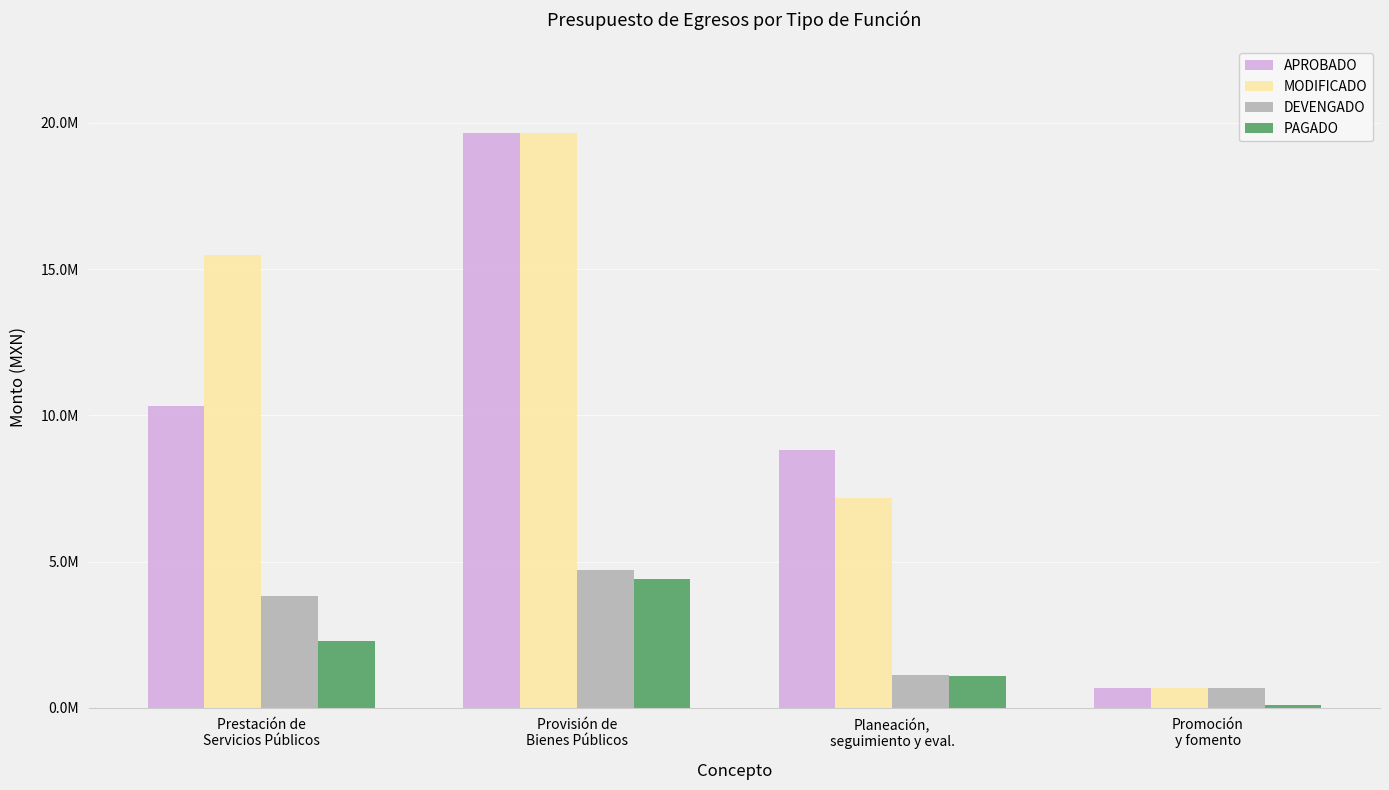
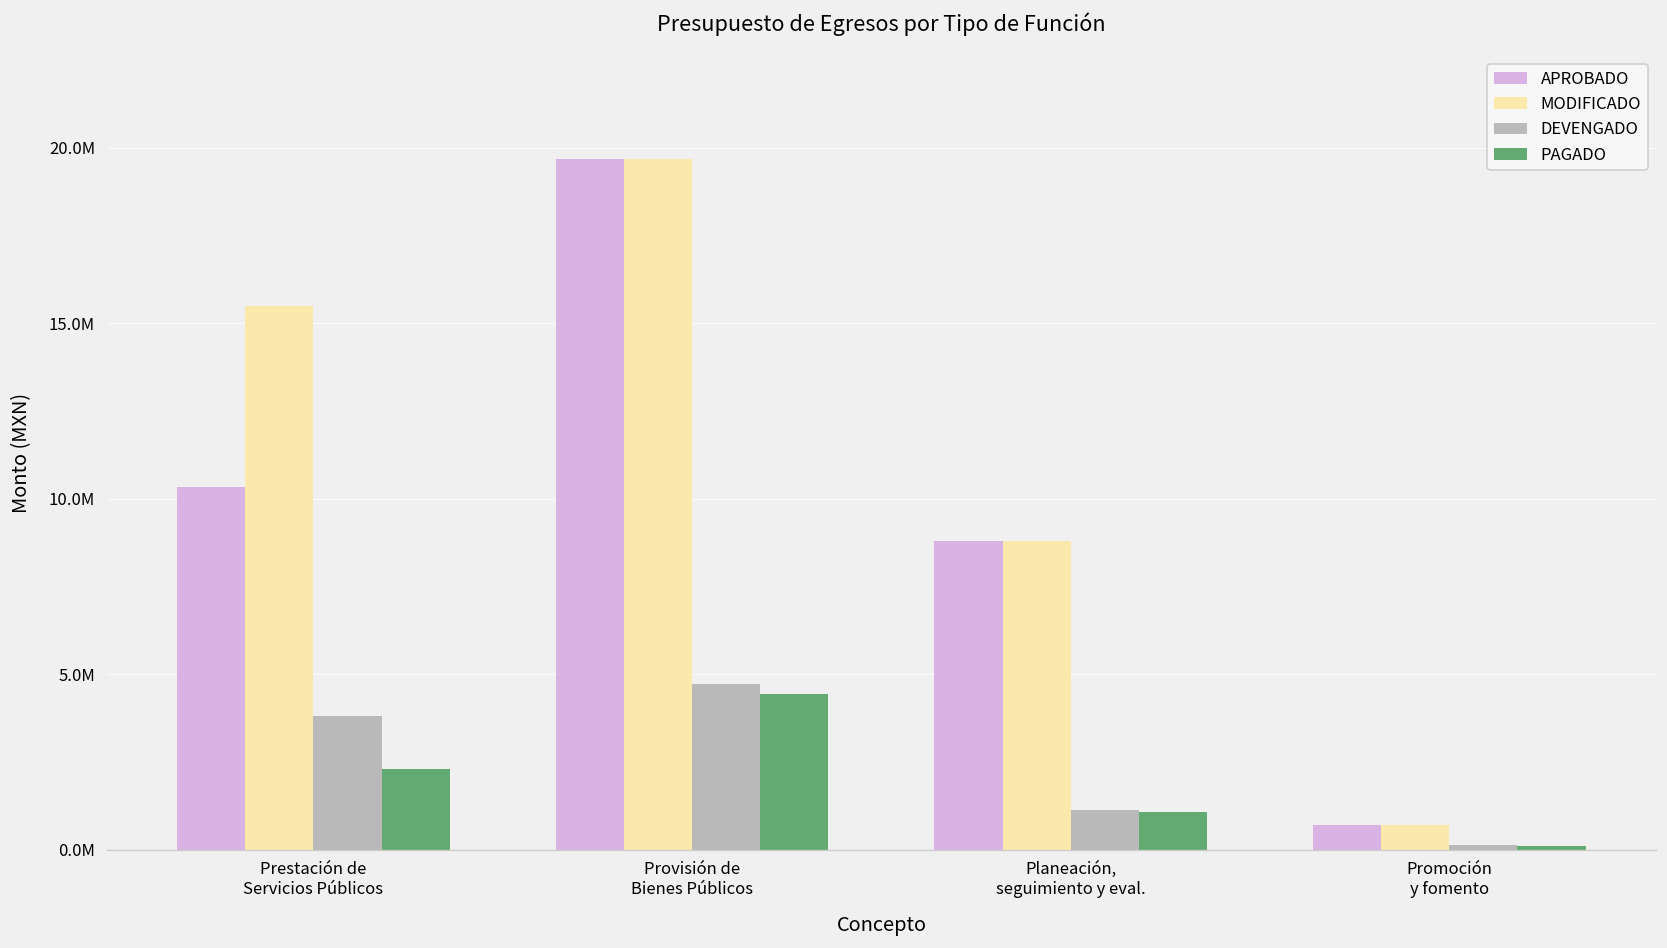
MODIFICADO, Planeación, seguimiento y eval.: 7200000 -> 8800000
DEVENGADO, Promoción y fomento: 700000 -> 100000
